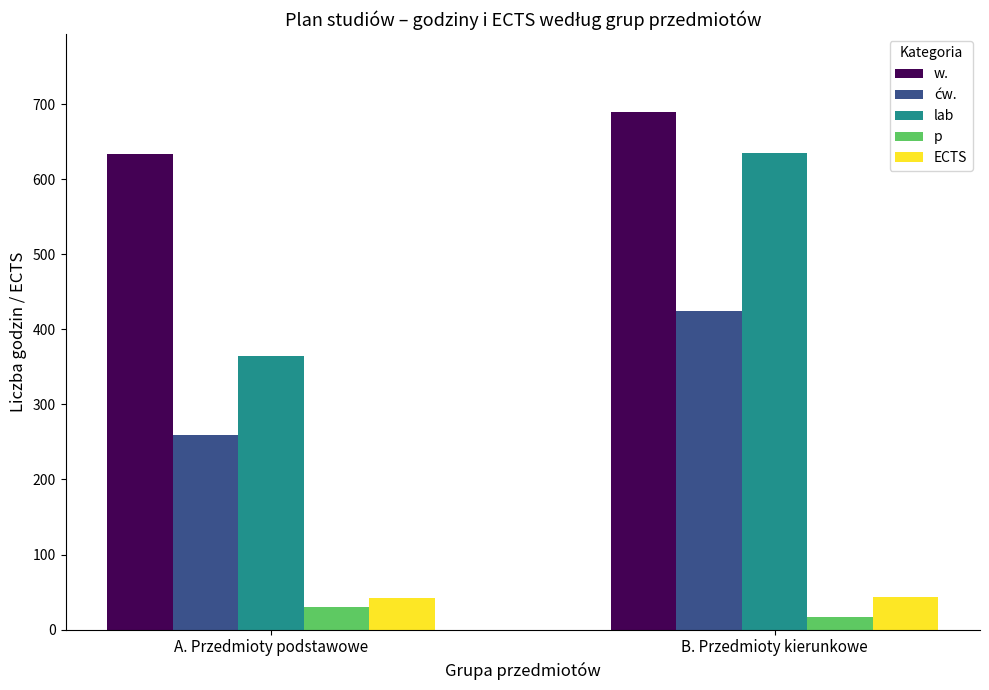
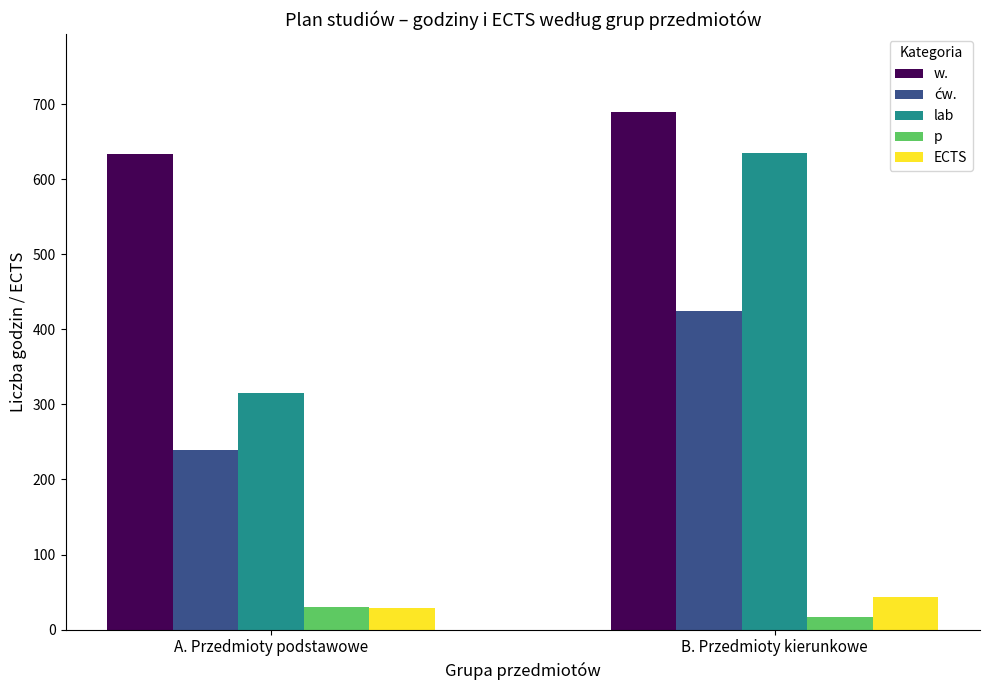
ćw., A. Przedmioty podstawowe: 260 -> 240
lab, A. Przedmioty podstawowe: 370 -> 320
ECTS, A. Przedmioty podstawowe: 40 -> 30
